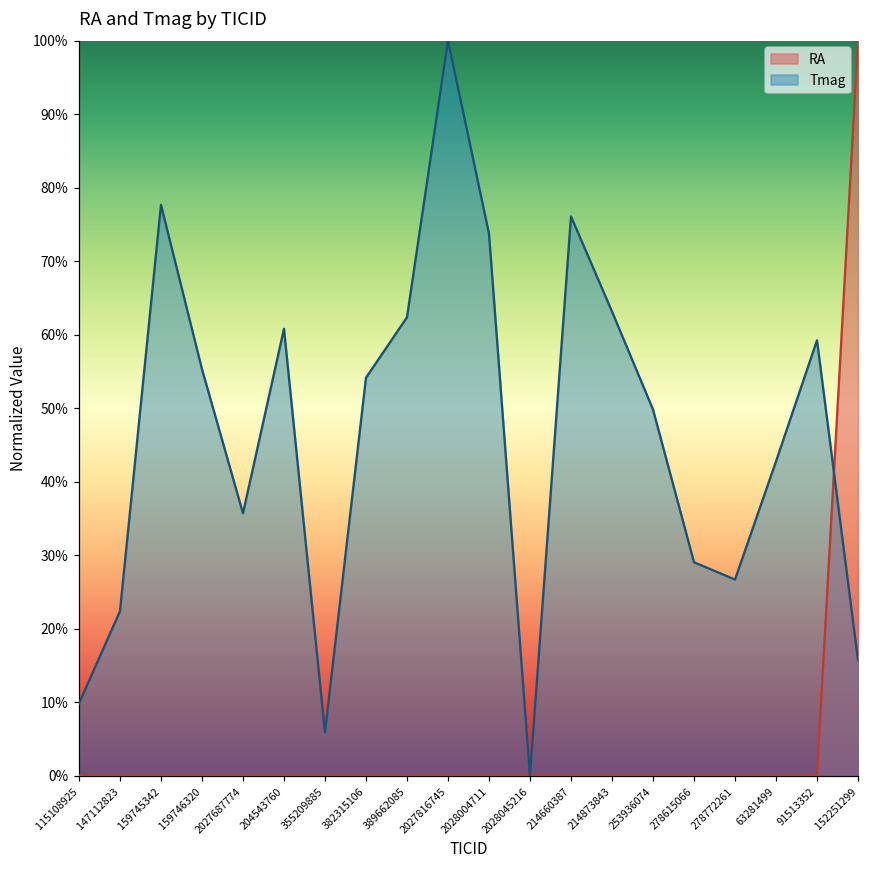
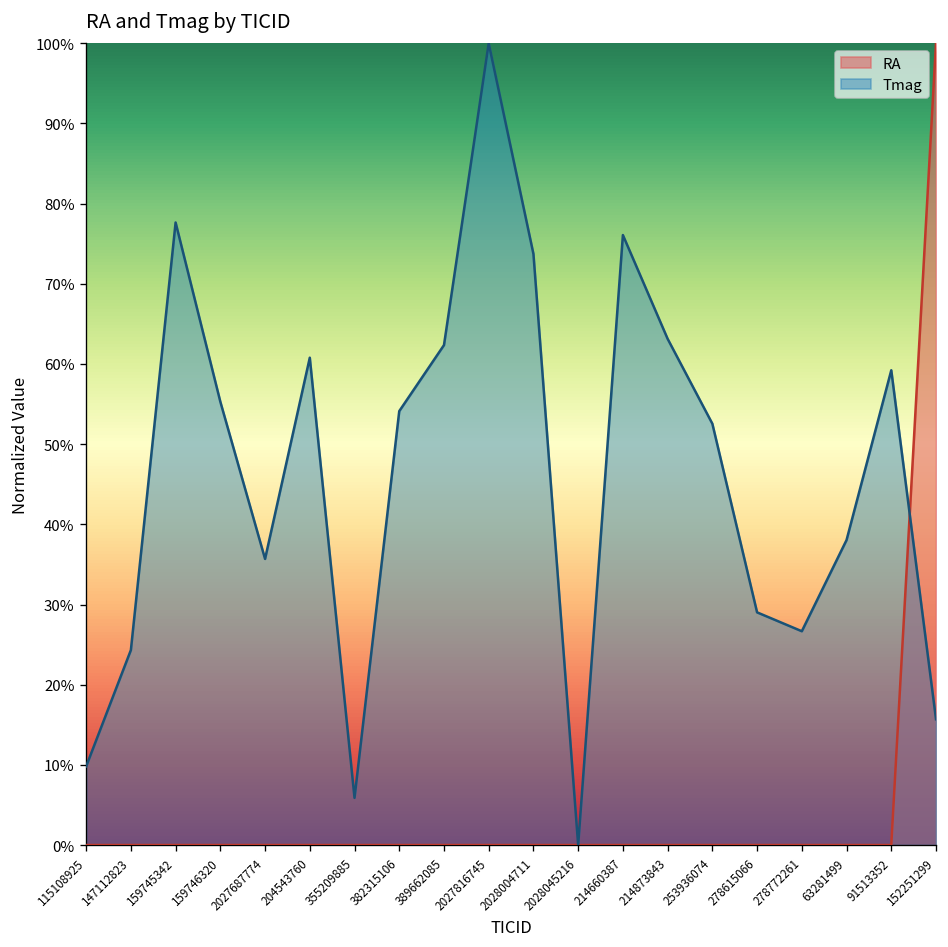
Tmag, 147112823: 22% -> 24%
Tmag, 253936074: 50% -> 53%
Tmag, 63281499: 43% -> 38%
